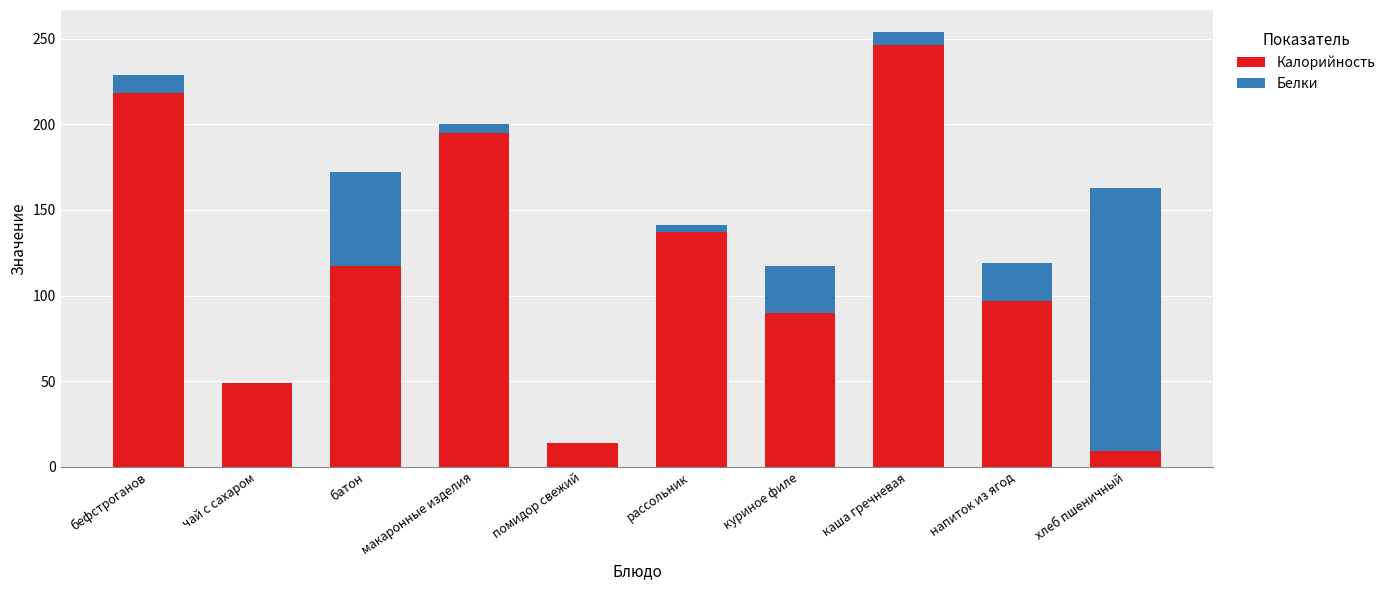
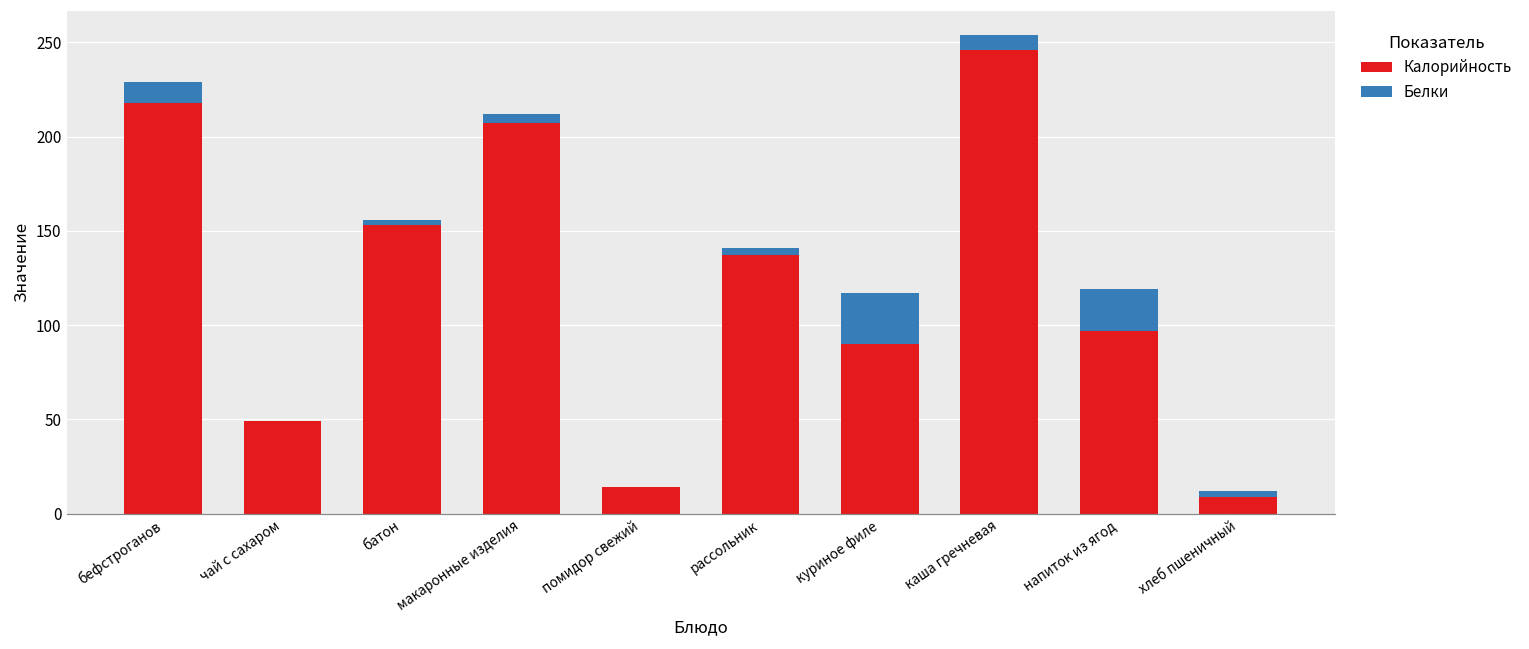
Калорийность, батон: 117 -> 153
Белки, батон: 55 -> 3
Калорийность, макаронные изделия: 195 -> 207
Белки, хлеб пшеничный: 154 -> 3
